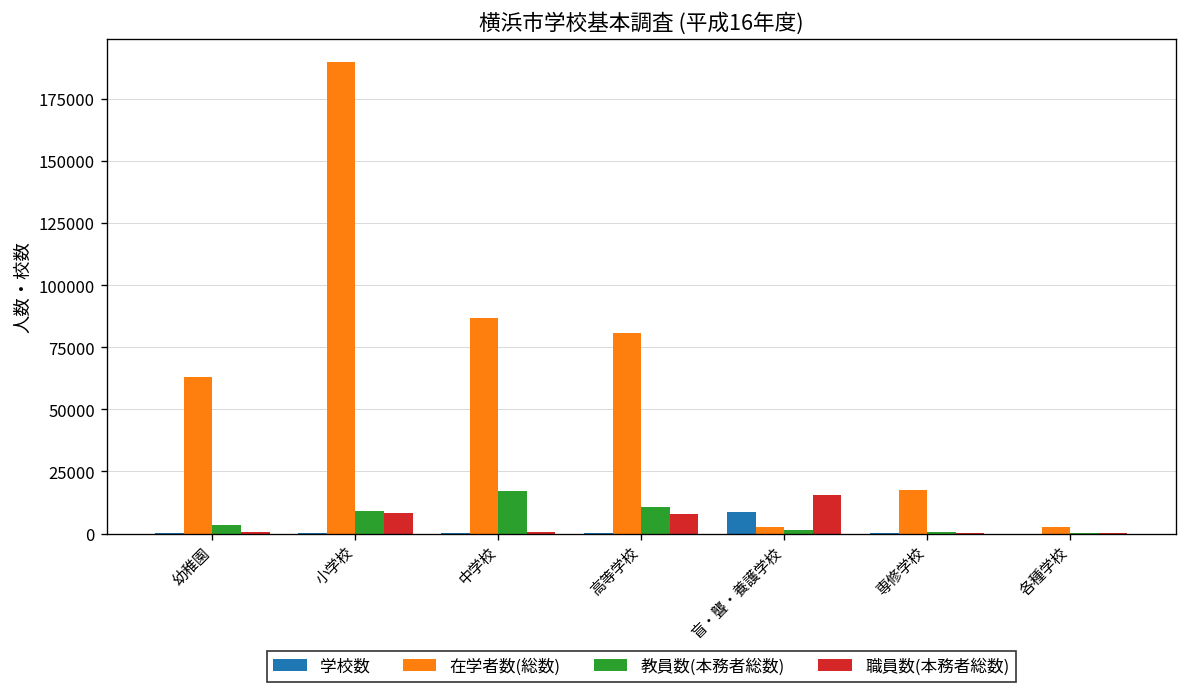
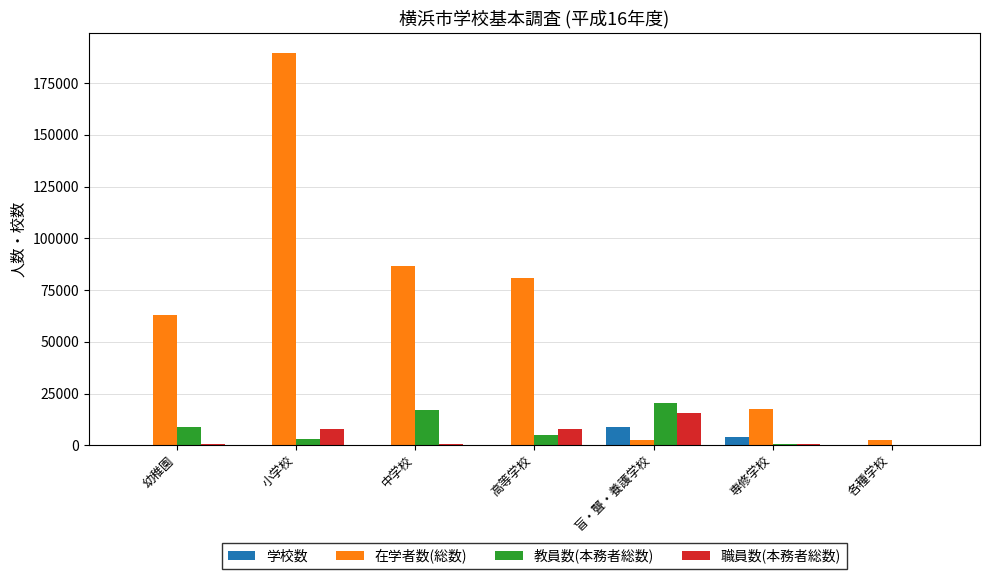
教員数(本務者総数), 幼稚園: 3000 -> 9000
教員数(本務者総数), 小学校: 9000 -> 3000
教員数(本務者総数), 高等学校: 11000 -> 5000
教員数(本務者総数), 盲・聾・養護学校: 2000 -> 21000
学校数, 専修学校: 0 -> 4000
